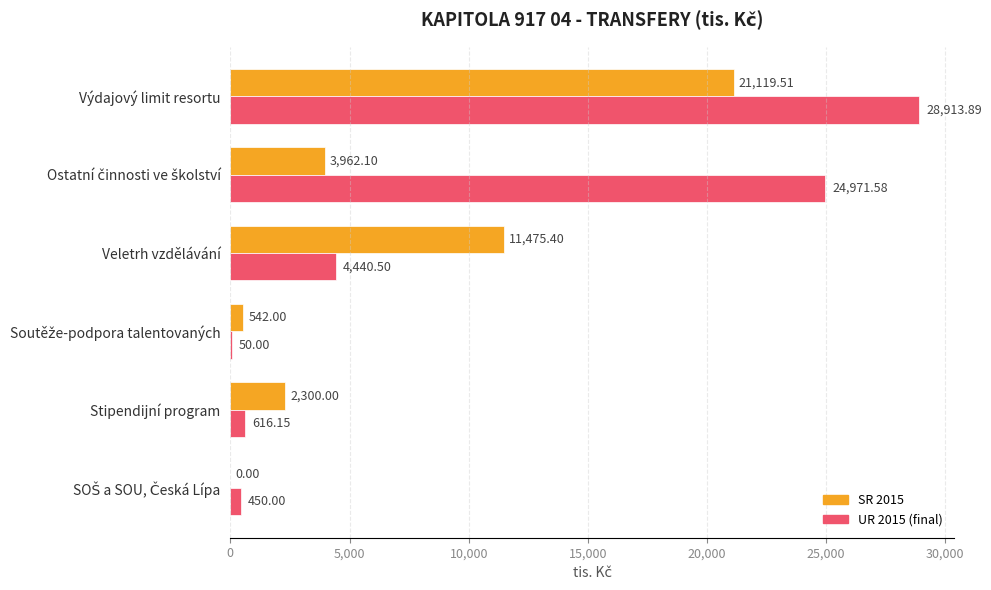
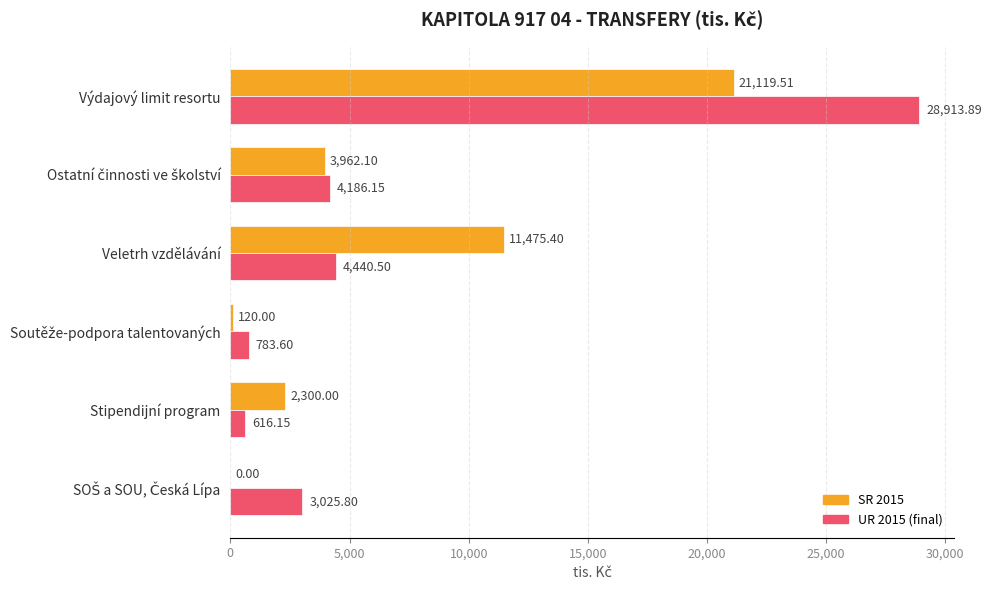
UR 2015 (final), Ostatní činnosti ve školství: 24,971.58 -> 4,186.15
SR 2015, Soutěže-podpora talentovaných: 542.00 -> 120.00
UR 2015 (final), Soutěže-podpora talentovaných: 50.00 -> 783.60
UR 2015 (final), SOŠ a SOU, Česká Lípa: 450.00 -> 3,025.80
